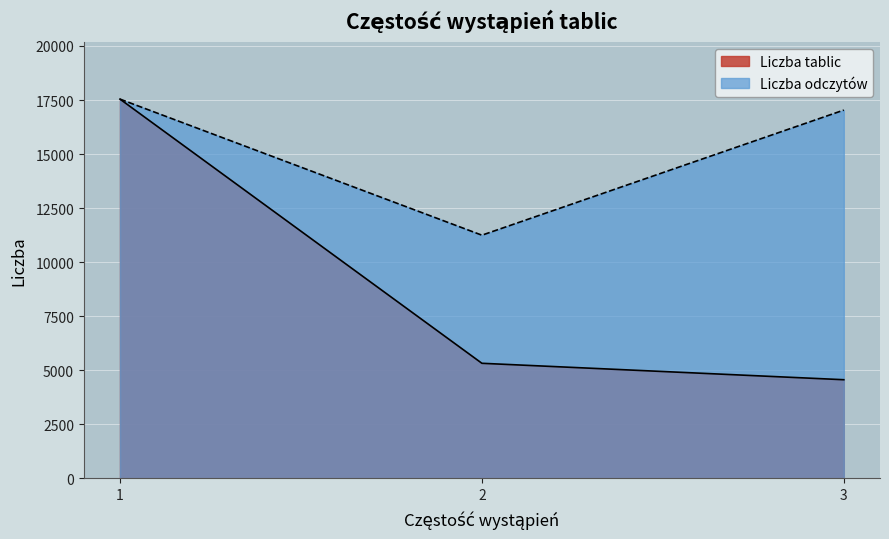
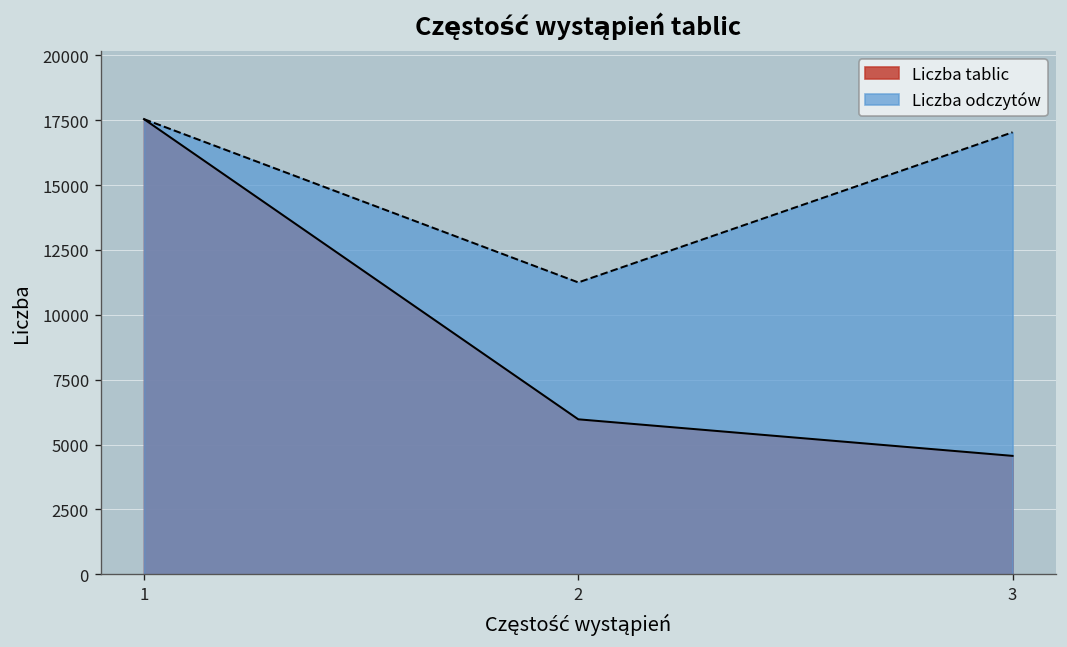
Liczba tablic, 2: 5300 -> 6000
